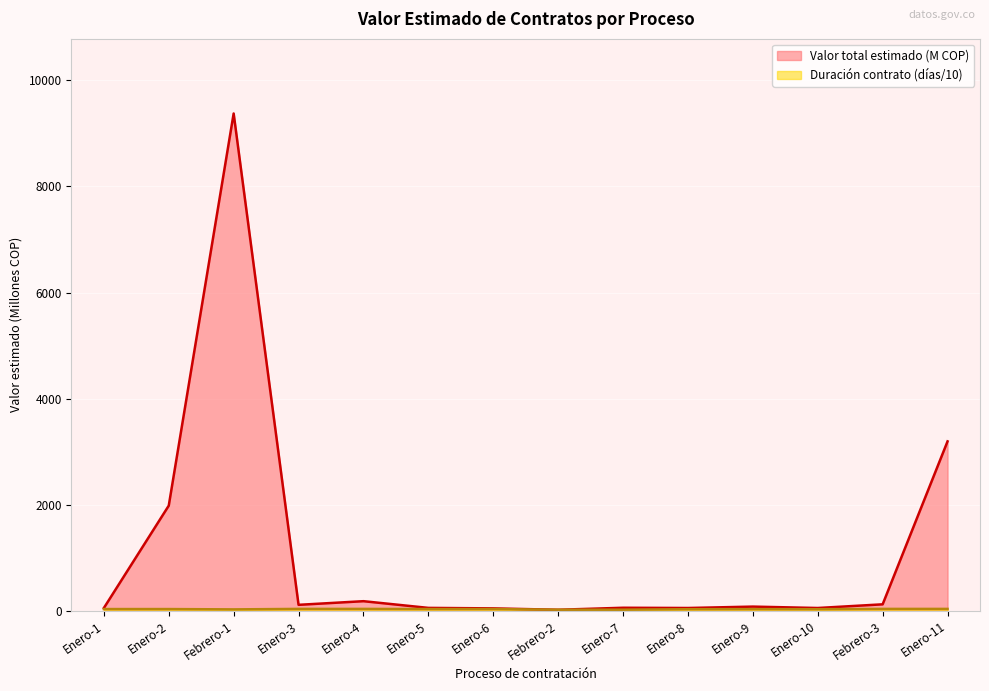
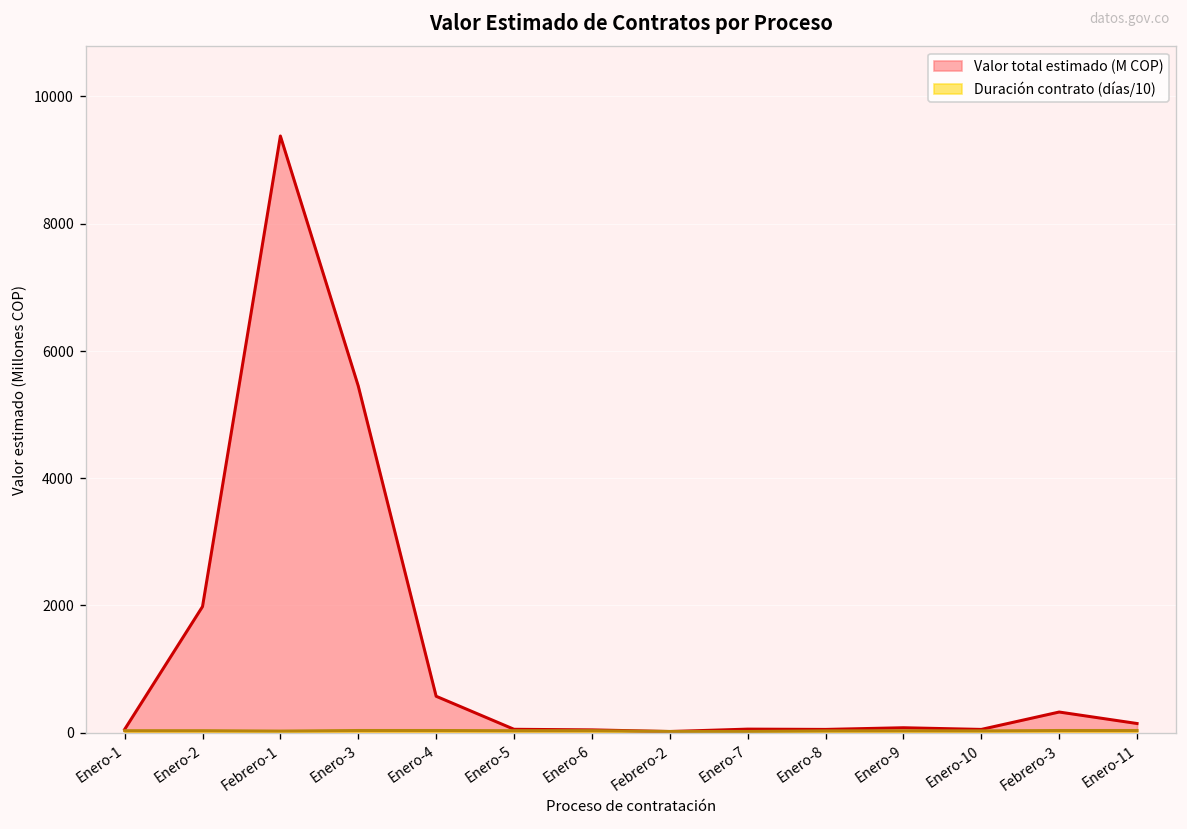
Valor total estimado (M COP), Enero-3: 100 -> 5400
Valor total estimado (M COP), Enero-4: 200 -> 600
Valor total estimado (M COP), Febrero-3: 100 -> 300
Valor total estimado (M COP), Enero-11: 3200 -> 100
